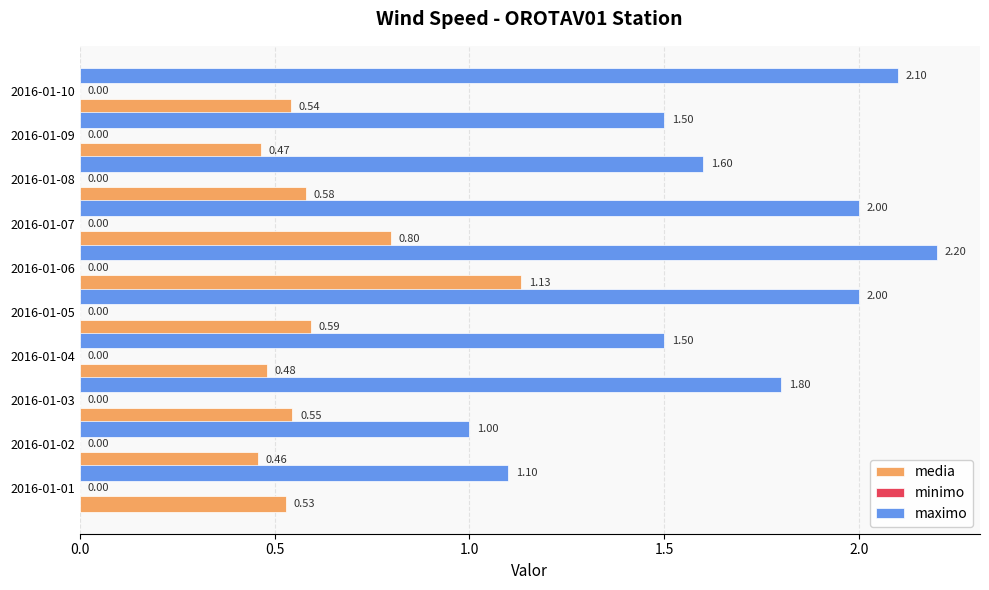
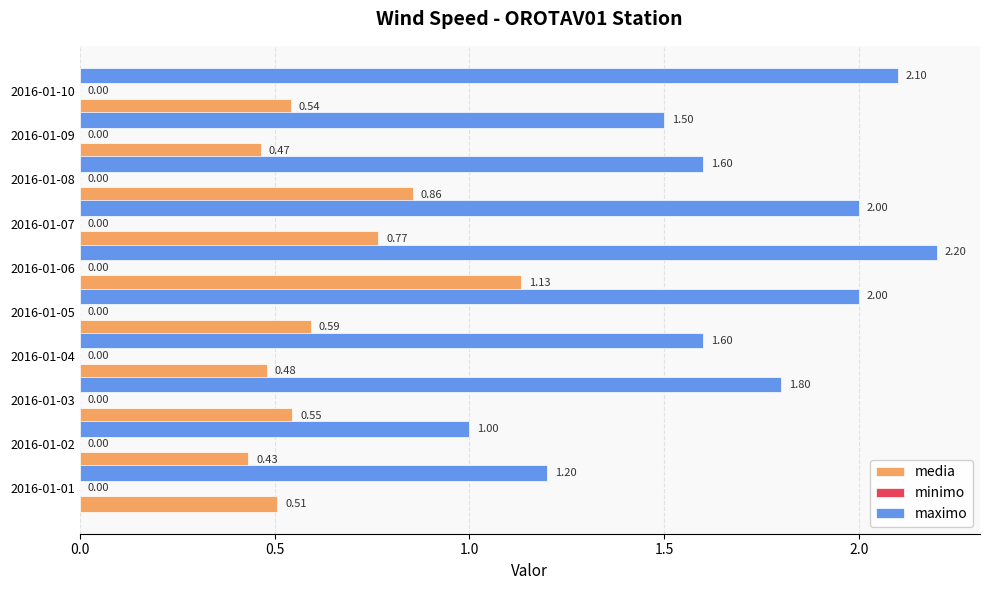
media, 2016-01-08: 0.58 -> 0.86
media, 2016-01-07: 0.80 -> 0.77
maximo, 2016-01-04: 1.50 -> 1.60
media, 2016-01-02: 0.46 -> 0.43
maximo, 2016-01-01: 1.10 -> 1.20
media, 2016-01-01: 0.53 -> 0.51
